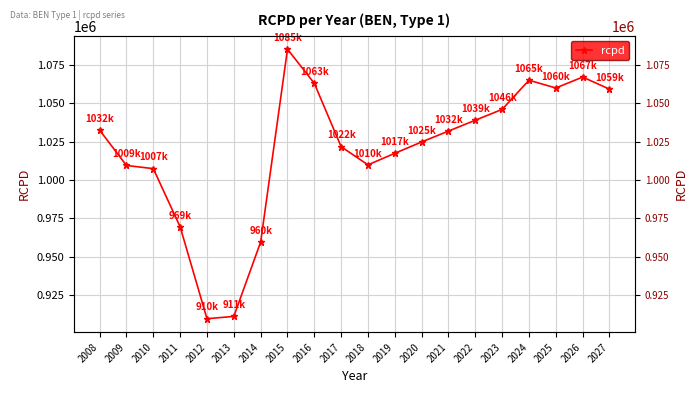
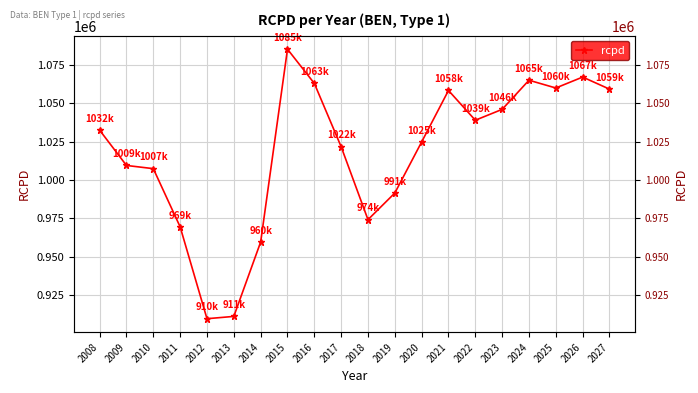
2018: 1010k -> 974k
2019: 1017k -> 991k
2021: 1032k -> 1058k
